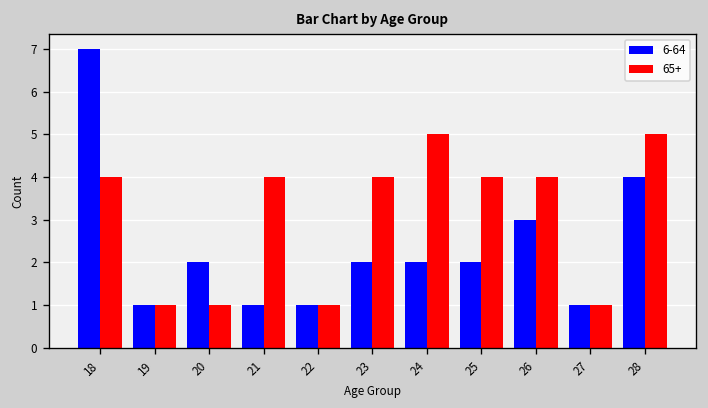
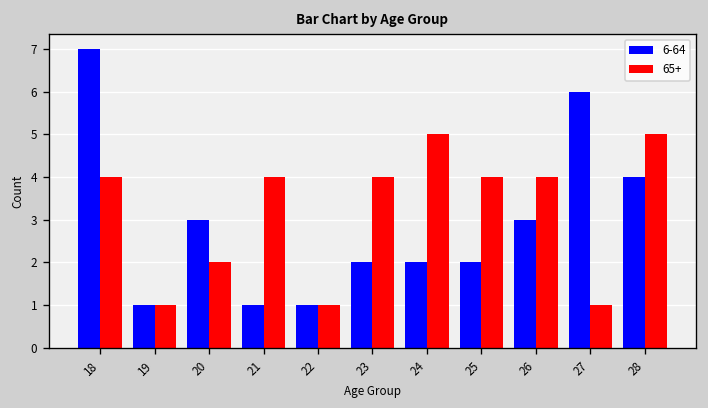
6-64, 20: 2 -> 3
65+, 20: 1 -> 2
6-64, 27: 1 -> 6
